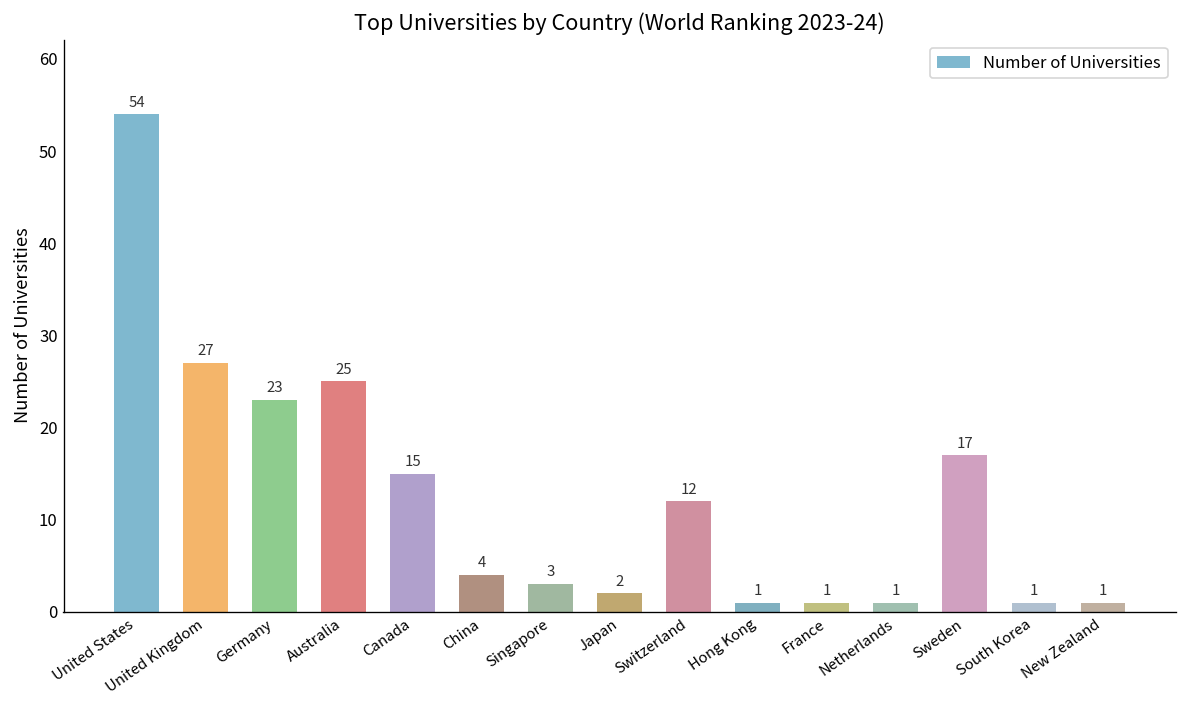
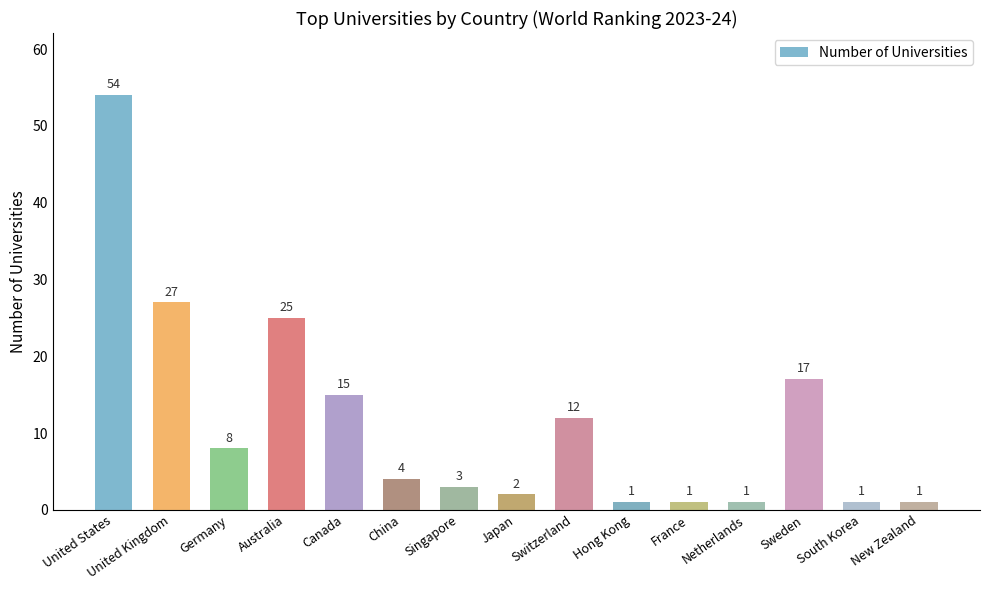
Germany: 23 -> 8
